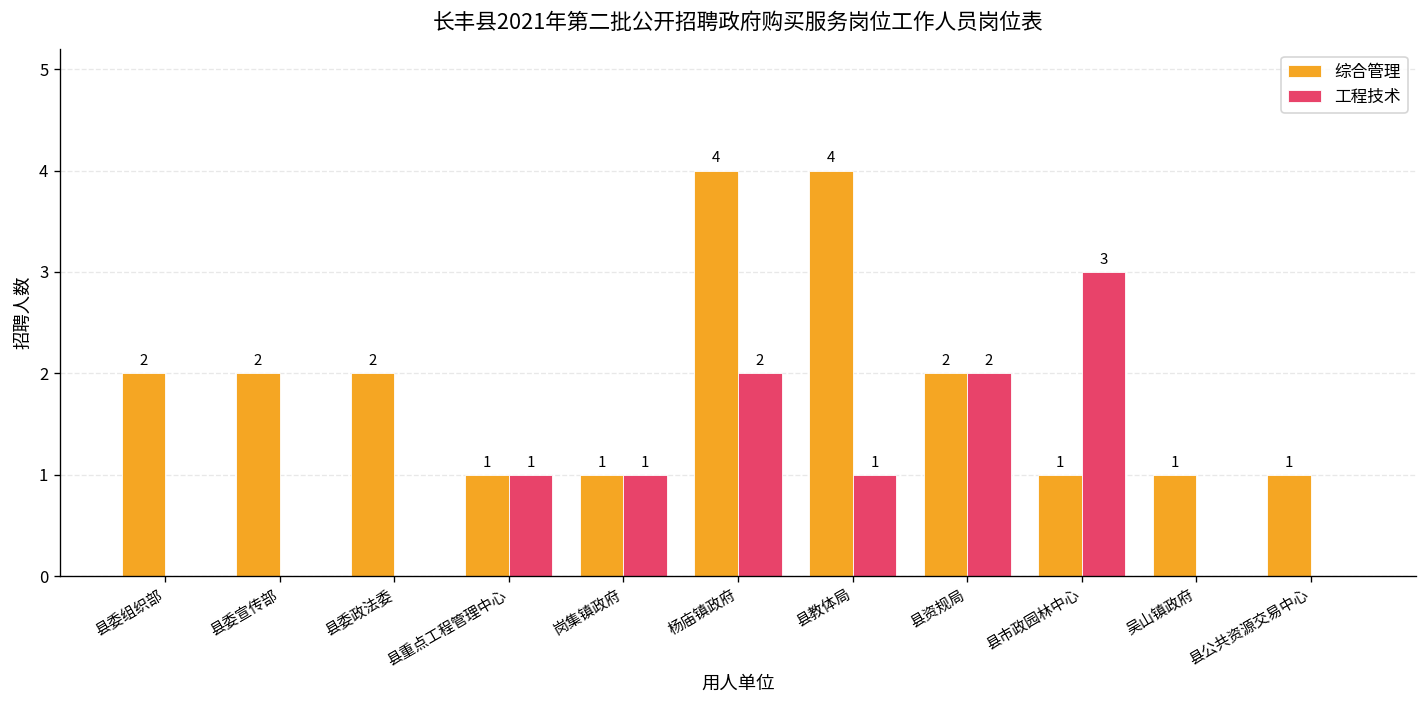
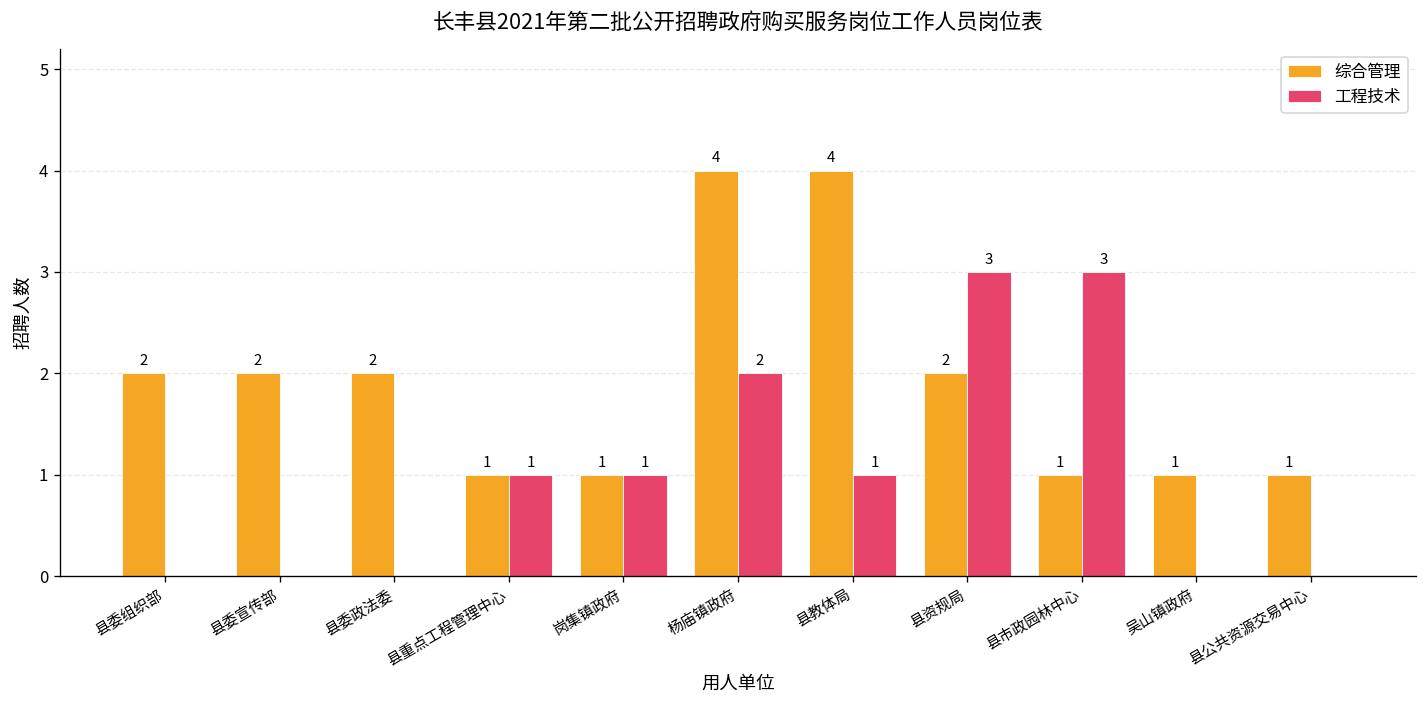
工程技术, 县资规局: 2 -> 3
